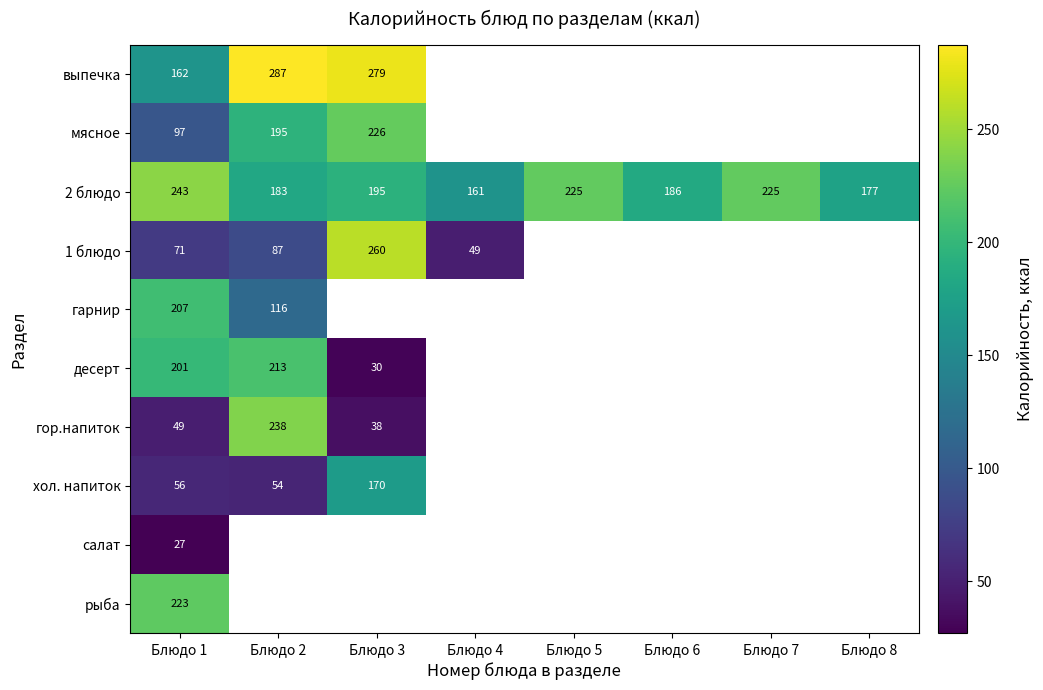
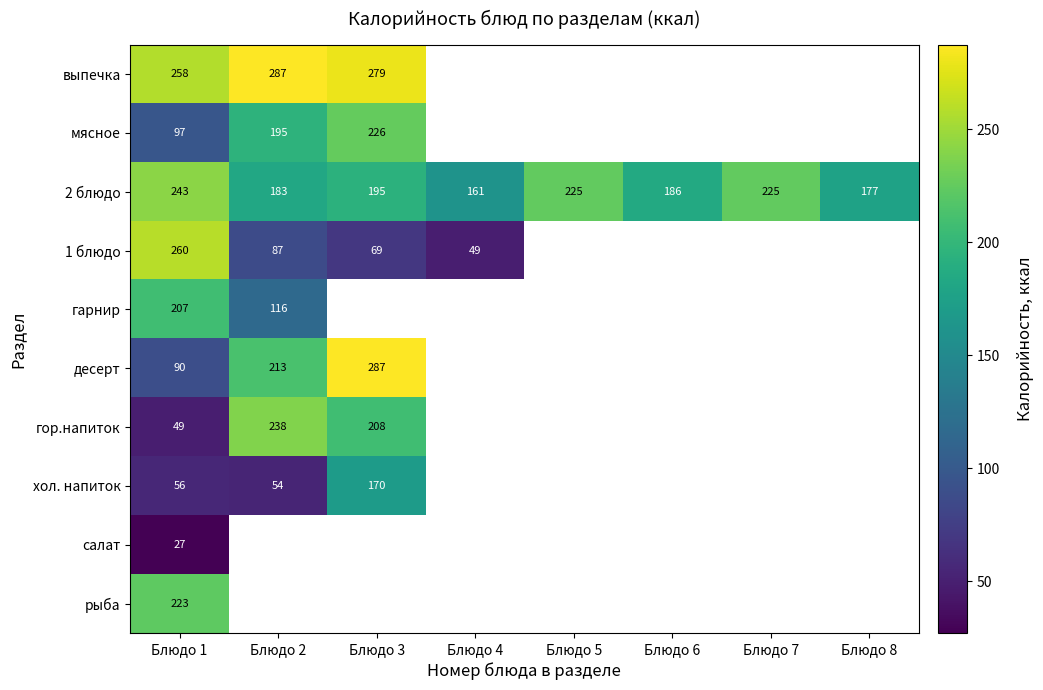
выпечка, Блюдо 1: 162 -> 258
1 блюдо, Блюдо 1: 71 -> 260
1 блюдо, Блюдо 3: 260 -> 69
десерт, Блюдо 1: 201 -> 90
десерт, Блюдо 3: 30 -> 287
гор.напиток, Блюдо 3: 38 -> 208
